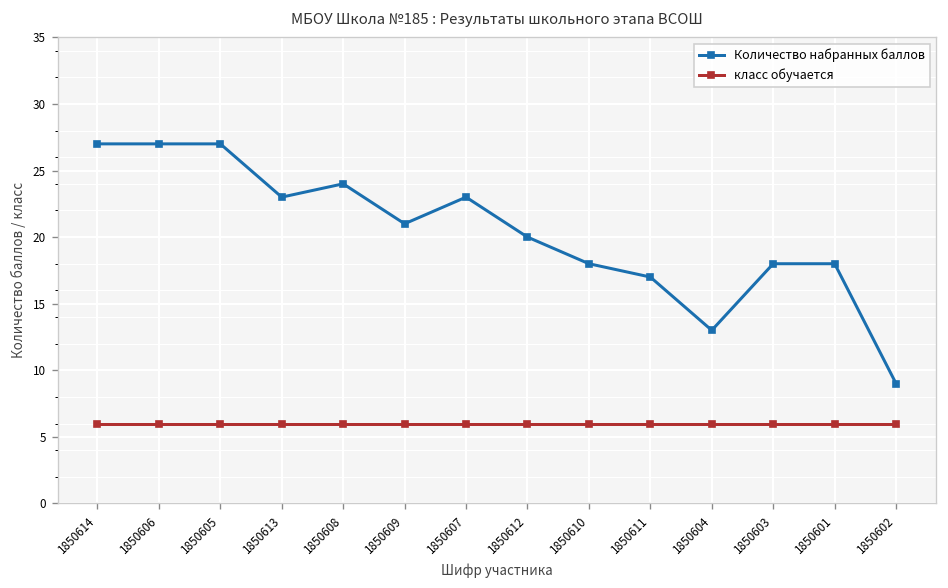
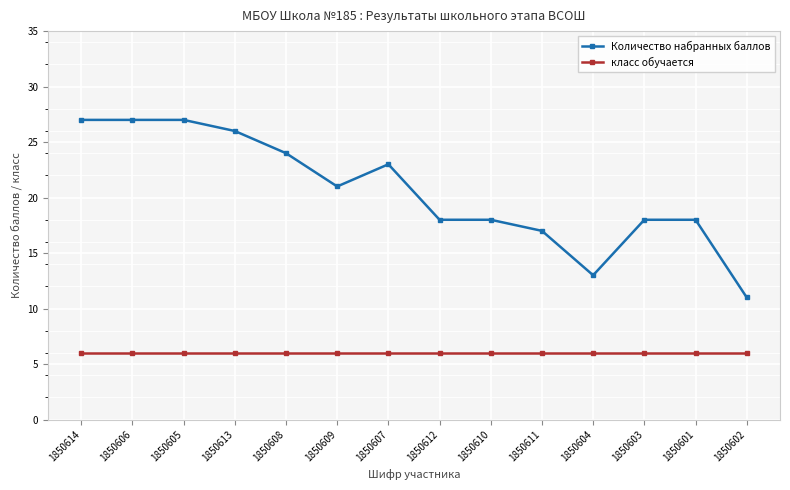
Количество набранных баллов, 1850613: 23 -> 26
Количество набранных баллов, 1850612: 20 -> 18
Количество набранных баллов, 1850602: 9 -> 11
